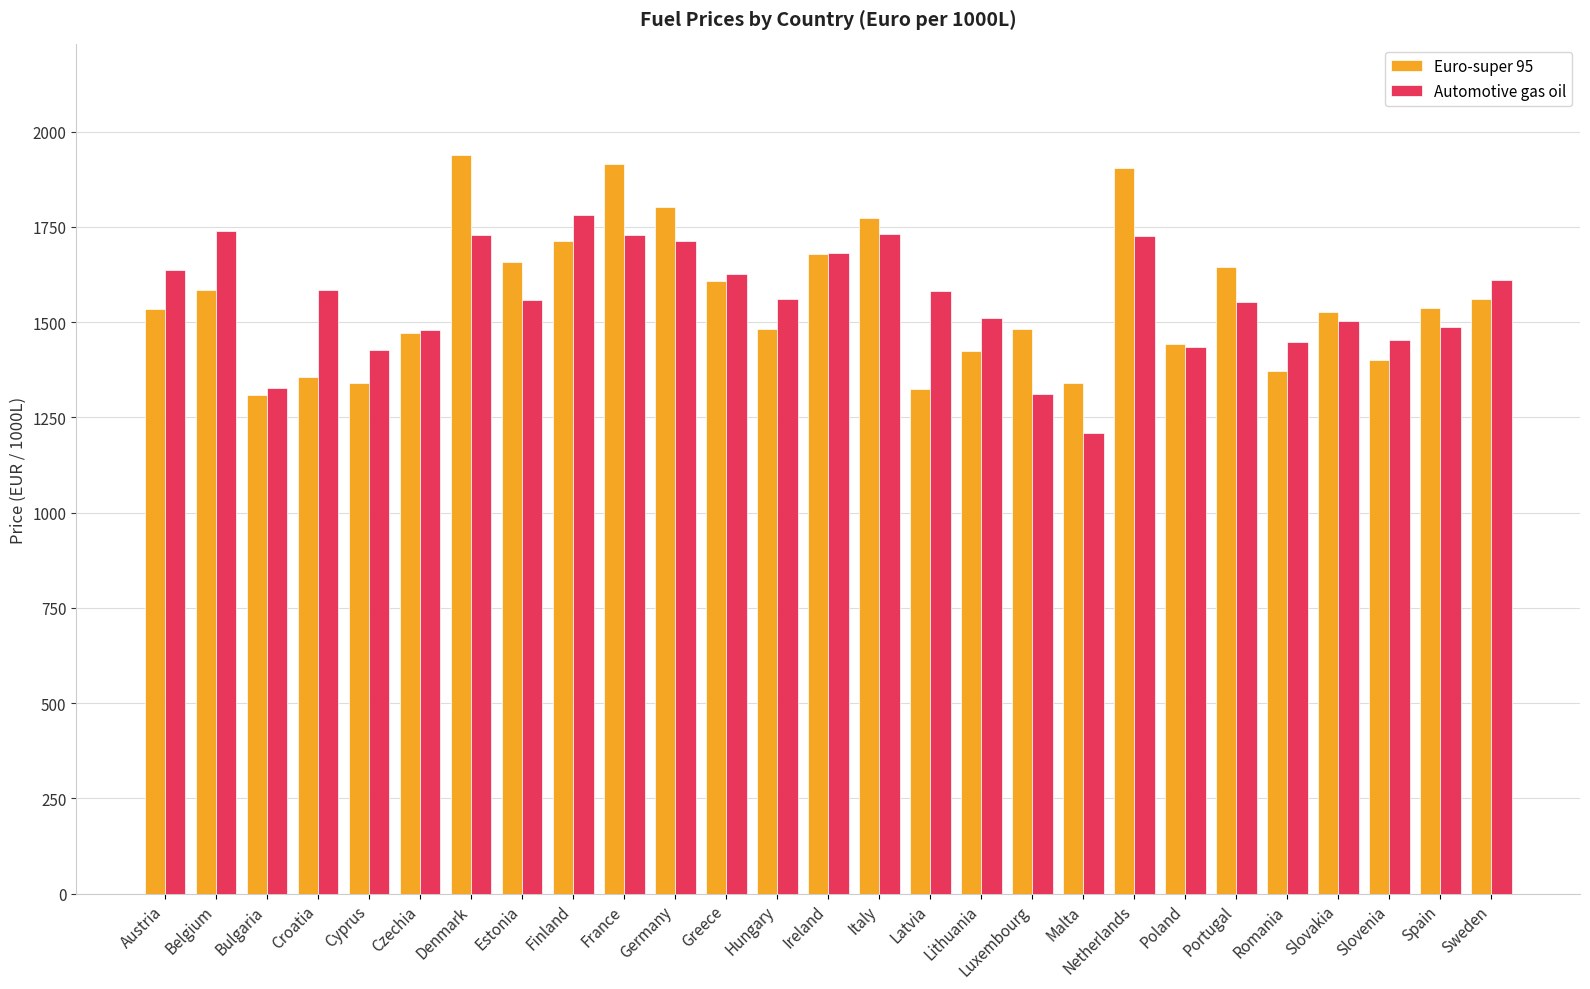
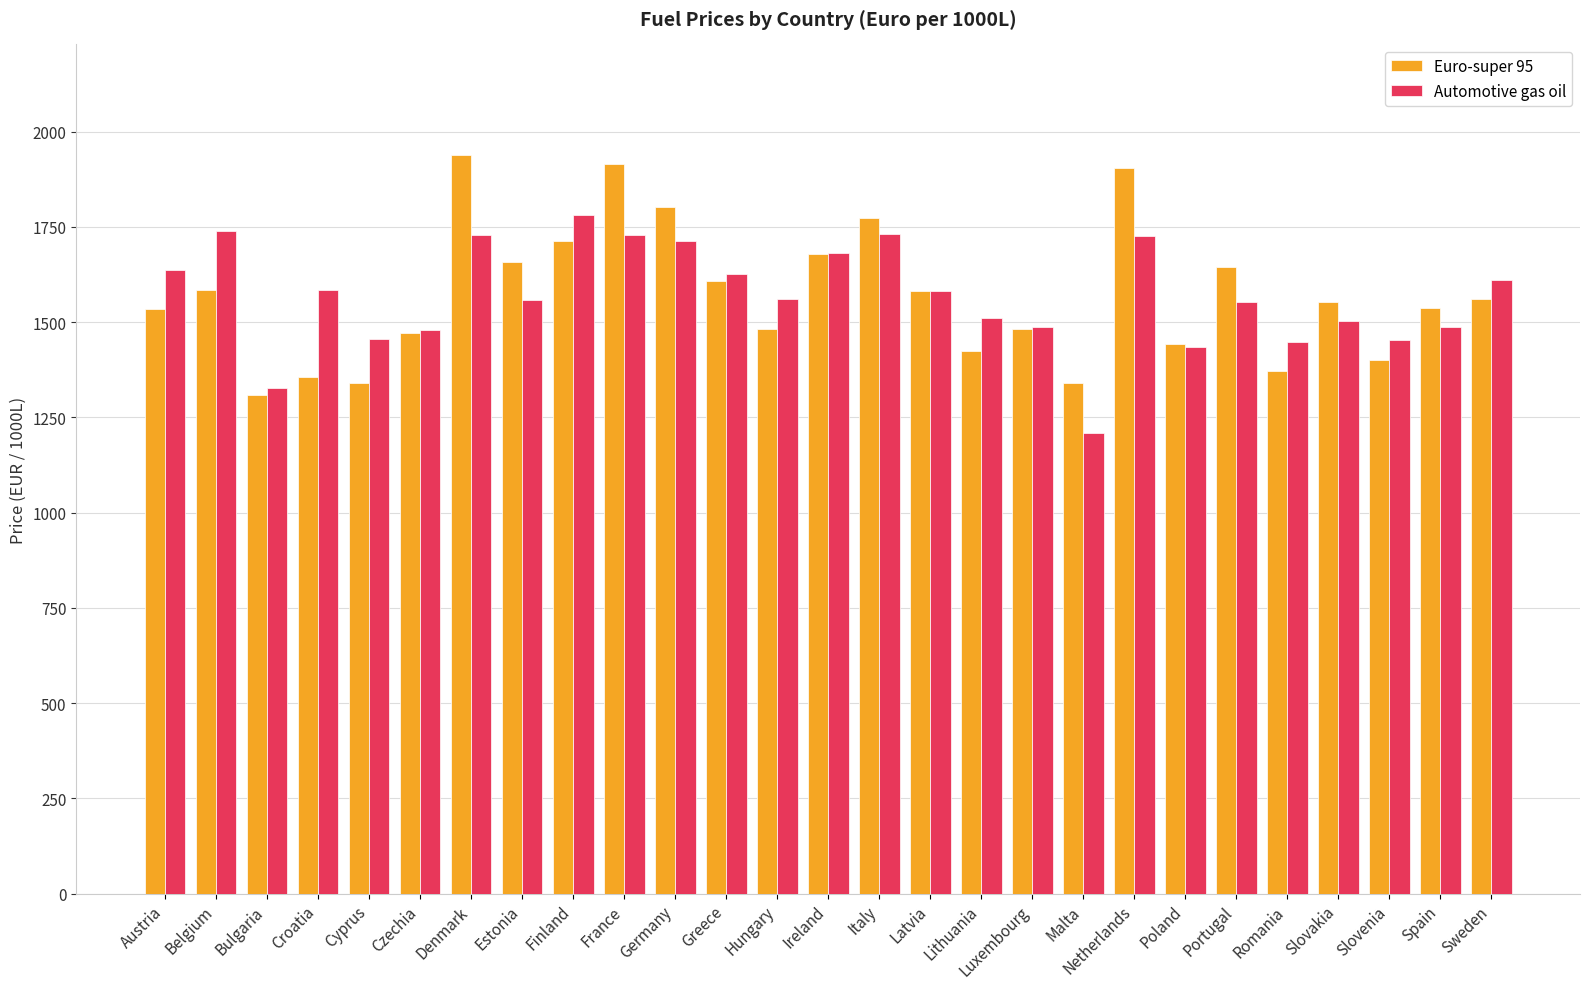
Automotive gas oil, Cyprus: 1430 -> 1460
Euro-super 95, Latvia: 1320 -> 1580
Automotive gas oil, Luxembourg: 1310 -> 1490
Euro-super 95, Slovakia: 1530 -> 1550
